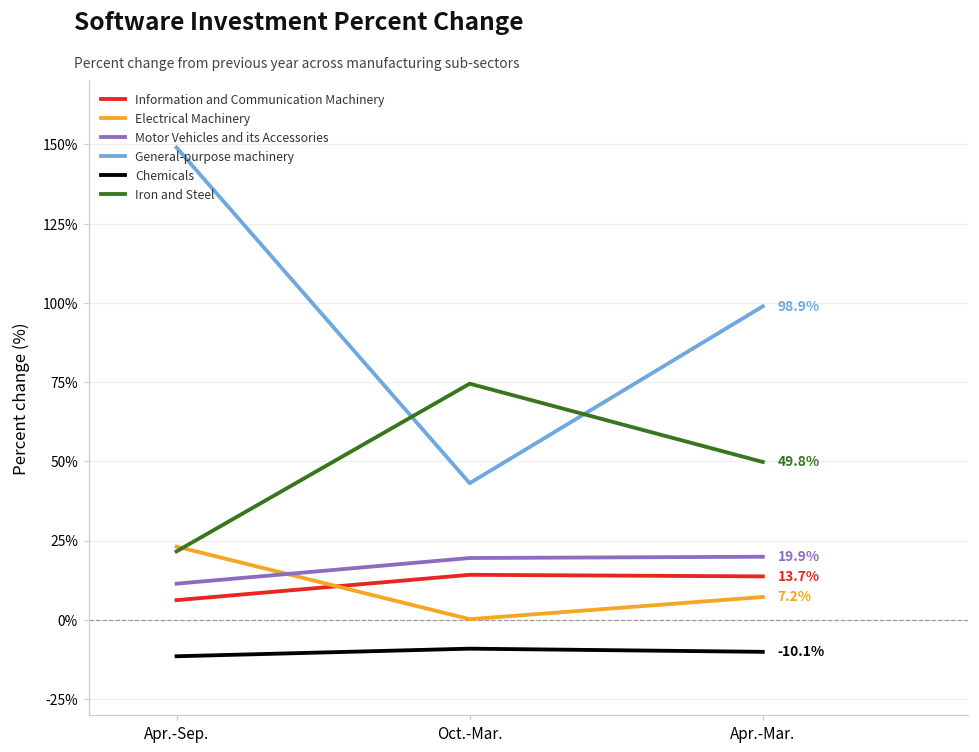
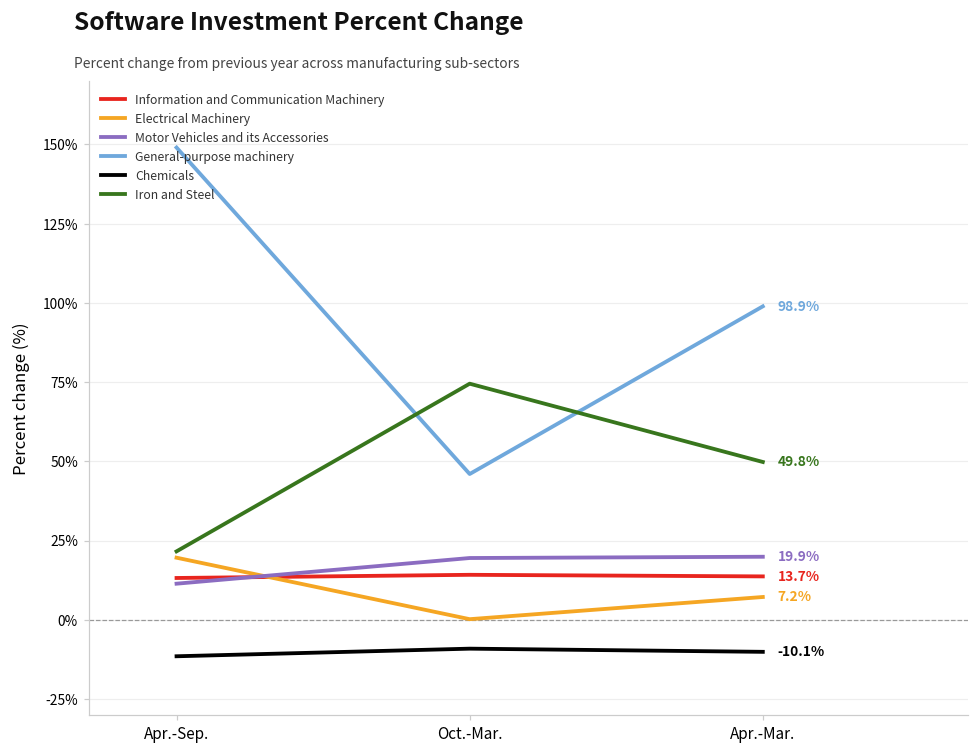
Information and Communication Machinery, Apr.-Sep.: 6% -> 13%
Electrical Machinery, Apr.-Sep.: 23% -> 20%
General-purpose machinery, Oct.-Mar.: 43% -> 46%
